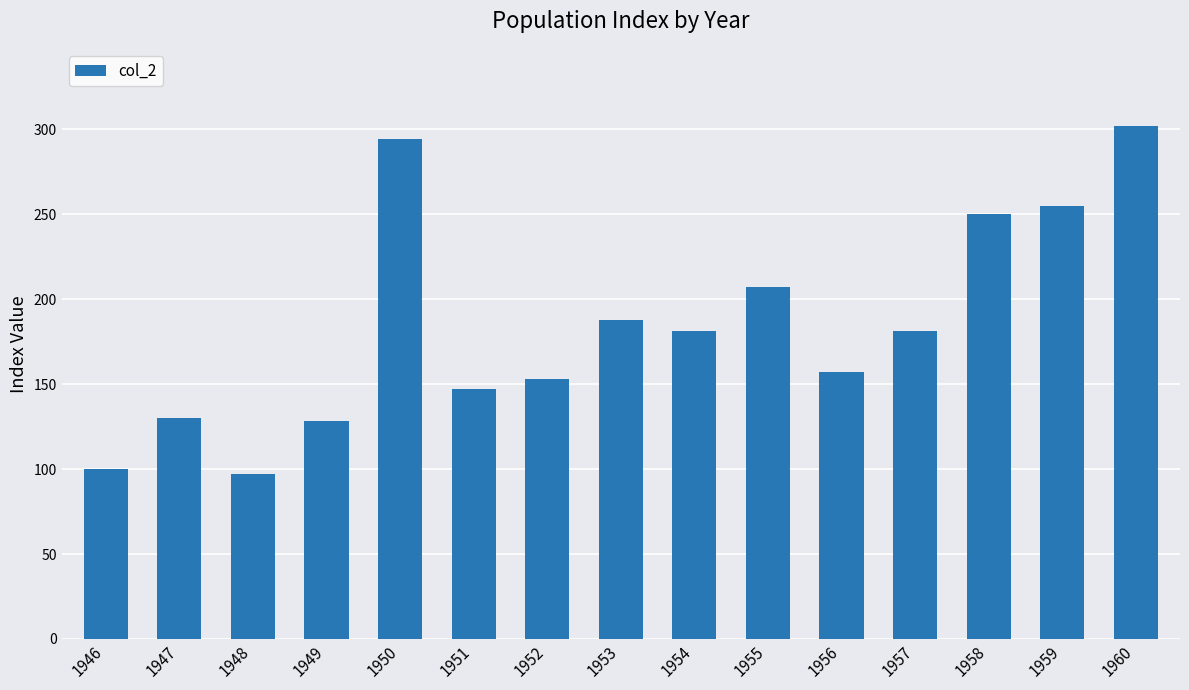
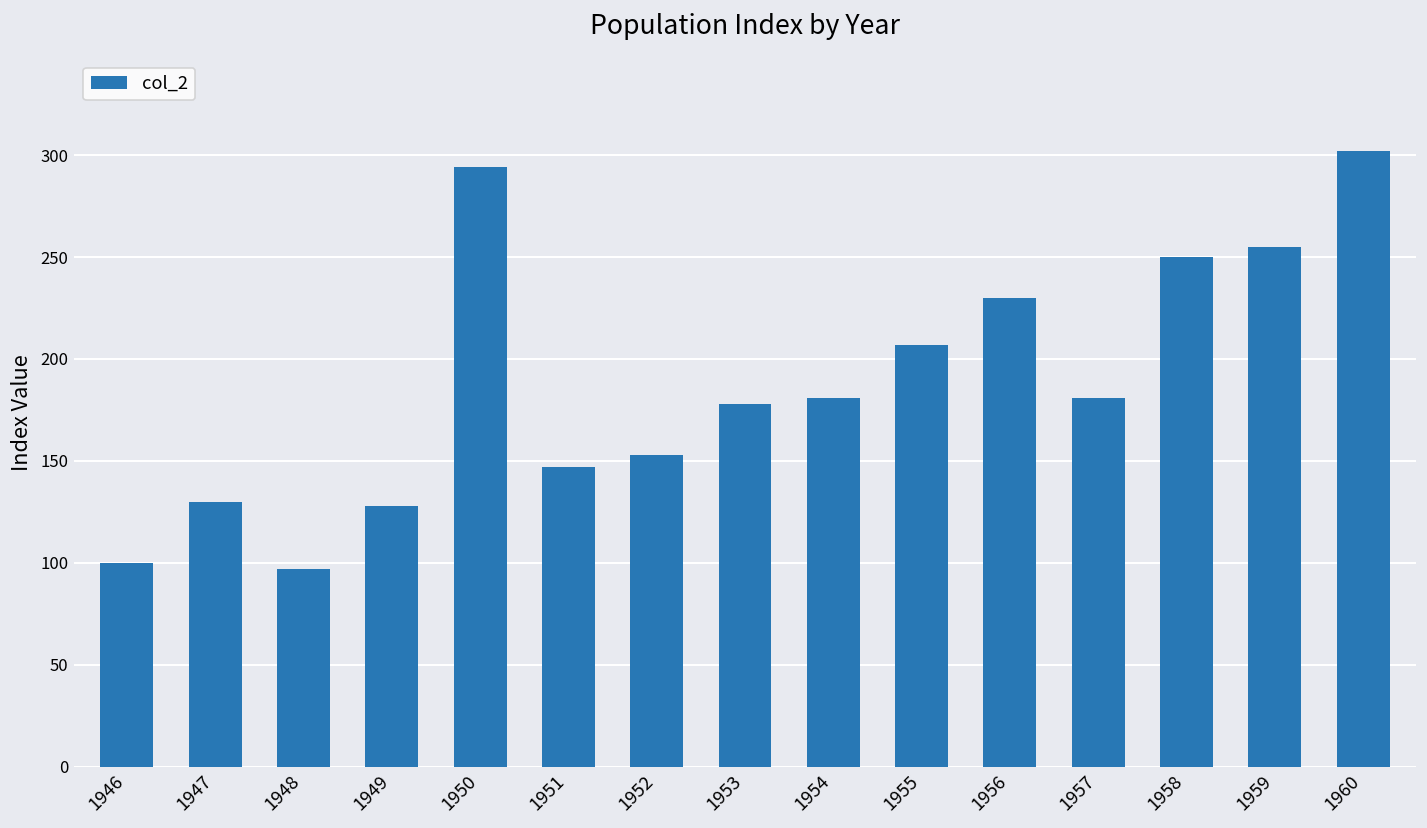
1953: 188 -> 178
1956: 157 -> 230
